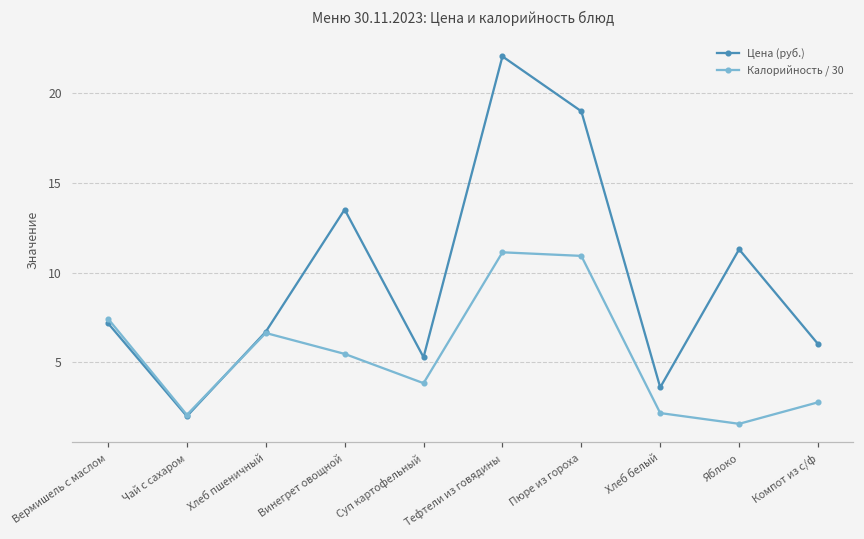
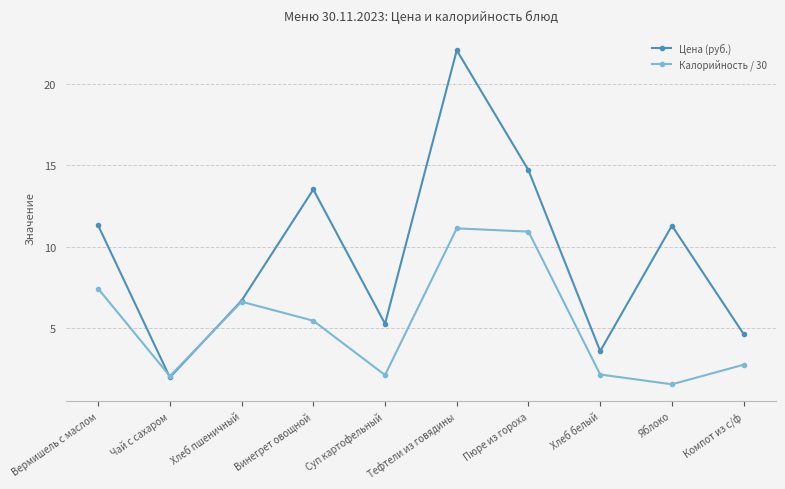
Цена (руб.), Вермишель с маслом: 7.2 -> 11.3
Калорийность / 30, Суп картофельный: 3.8 -> 2.1
Цена (руб.), Пюре из гороха: 19.0 -> 14.7
Цена (руб.), Компот из с/ф: 6.0 -> 4.7
